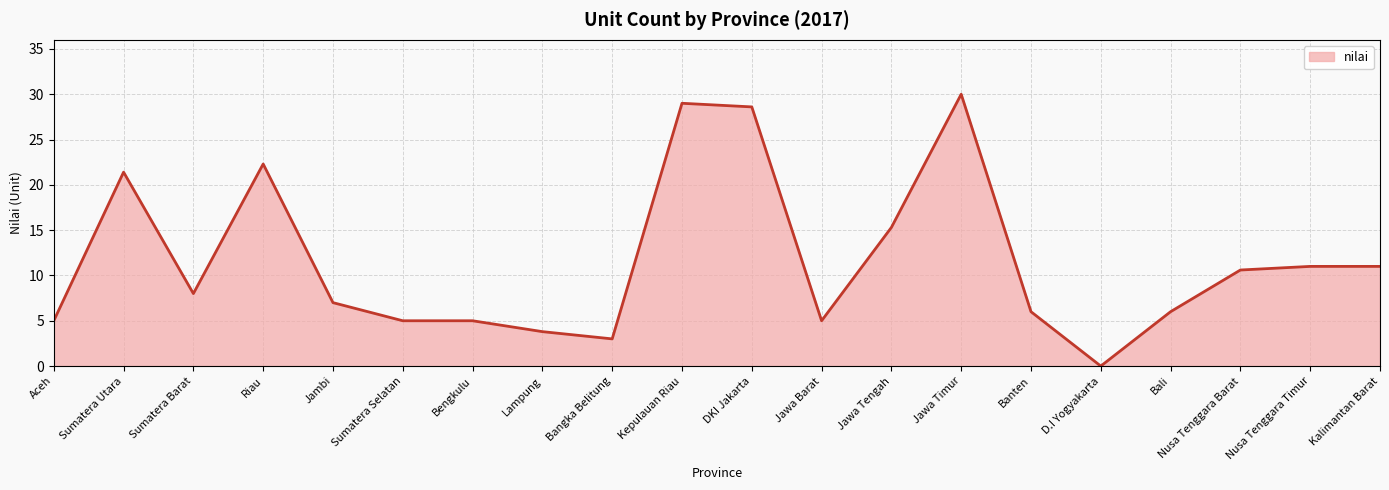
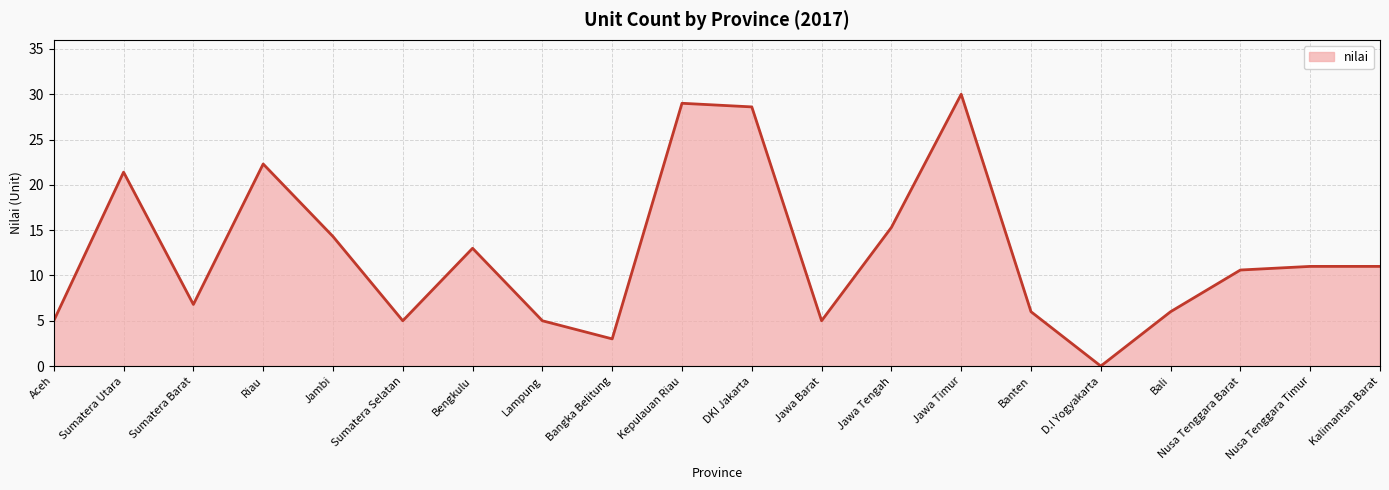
Sumatera Barat: 8 -> 7
Jambi: 7 -> 14
Bengkulu: 5 -> 13
Lampung: 4 -> 5
